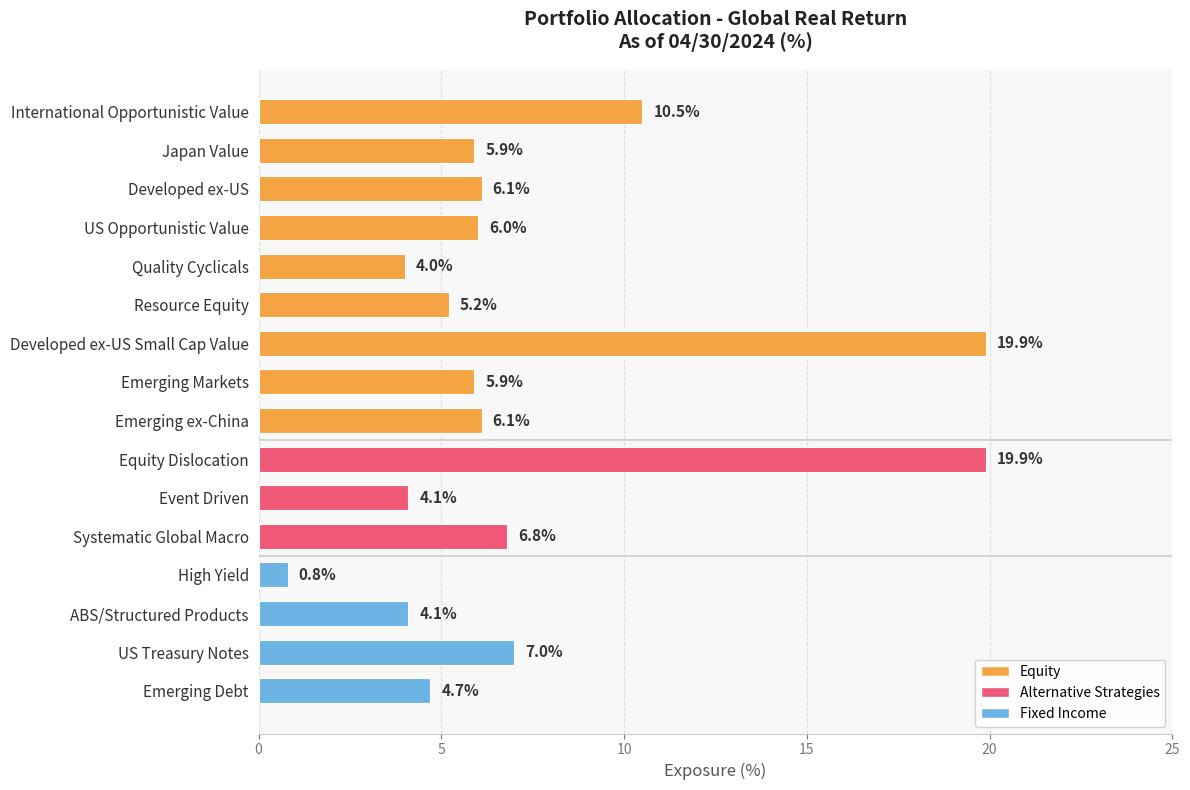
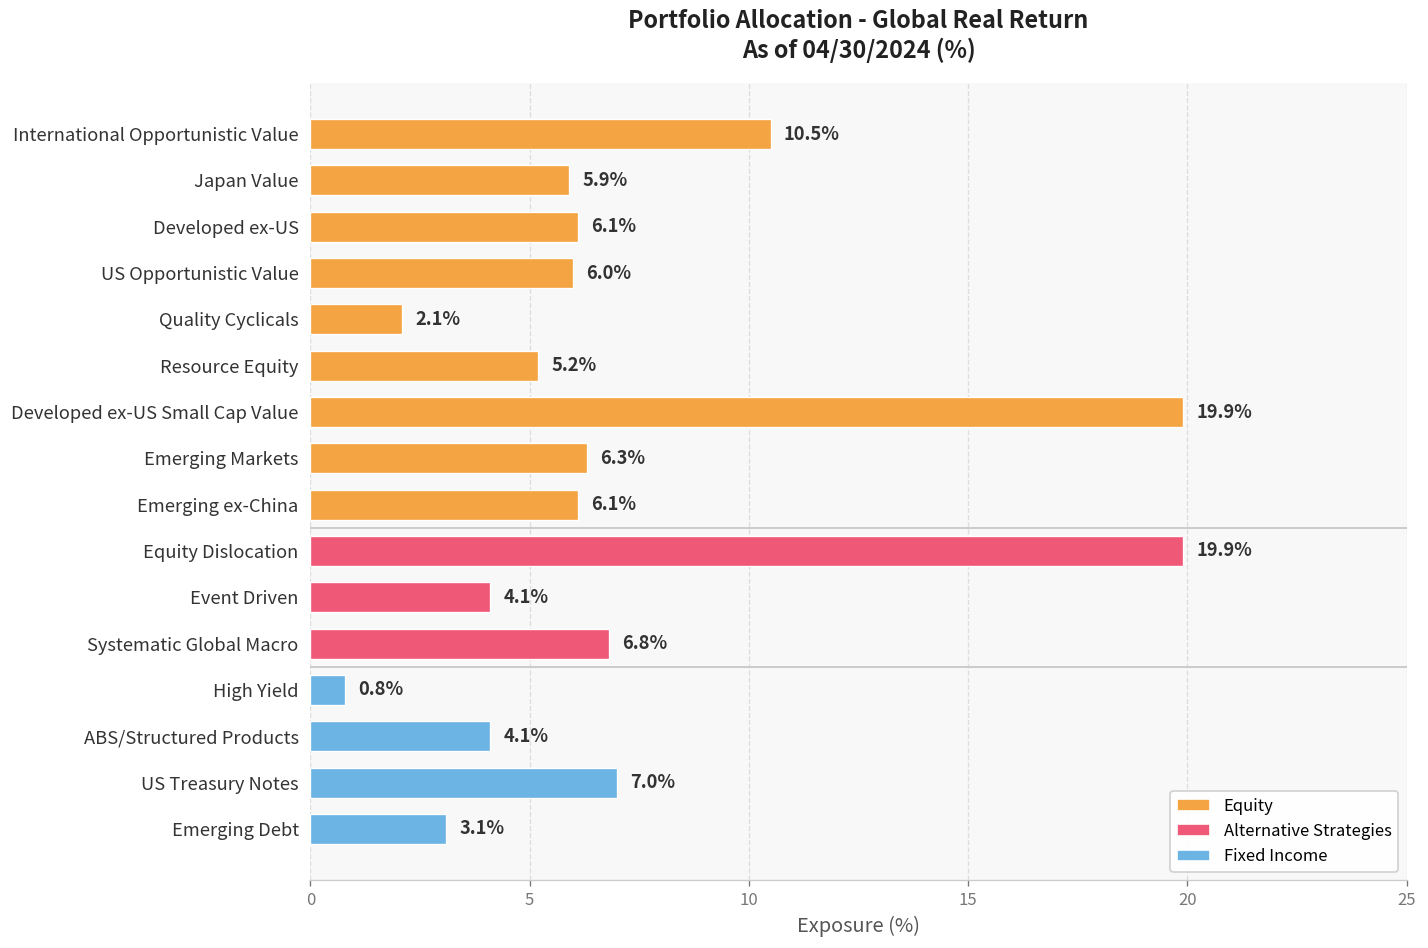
Quality Cyclicals: 4.0% -> 2.1%
Emerging Markets: 5.9% -> 6.3%
Emerging Debt: 4.7% -> 3.1%
